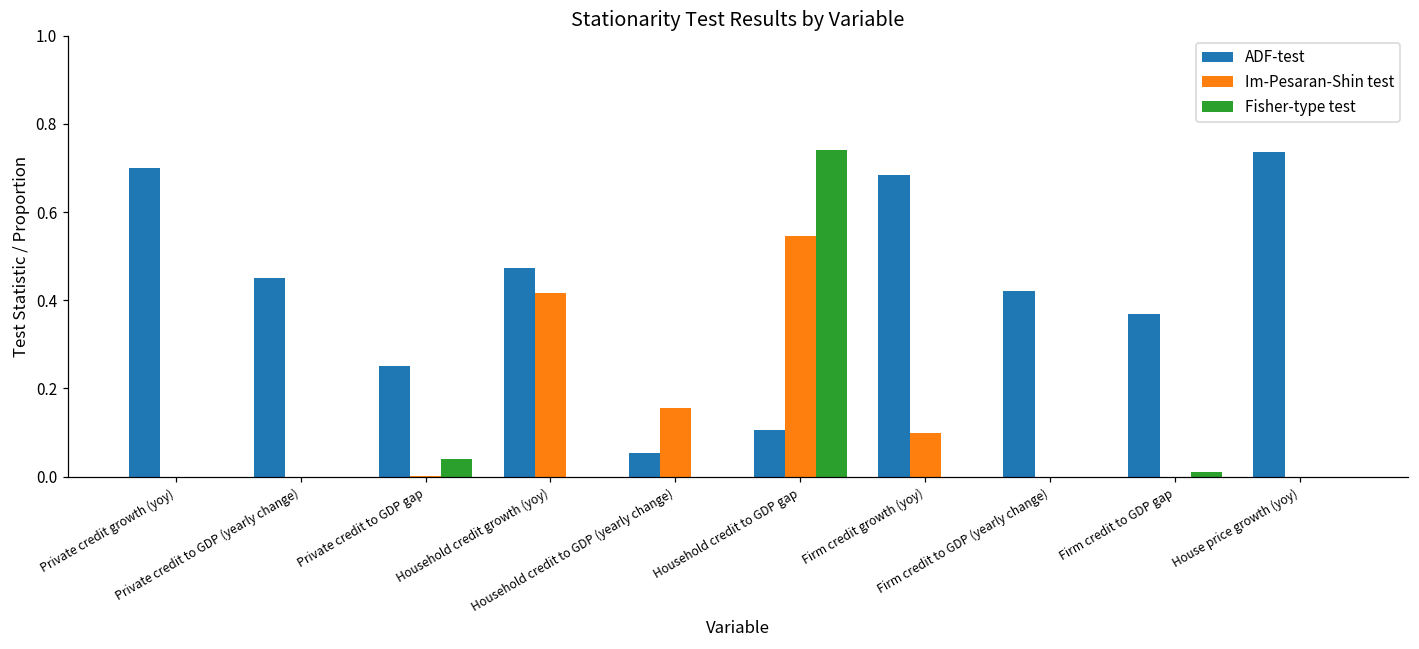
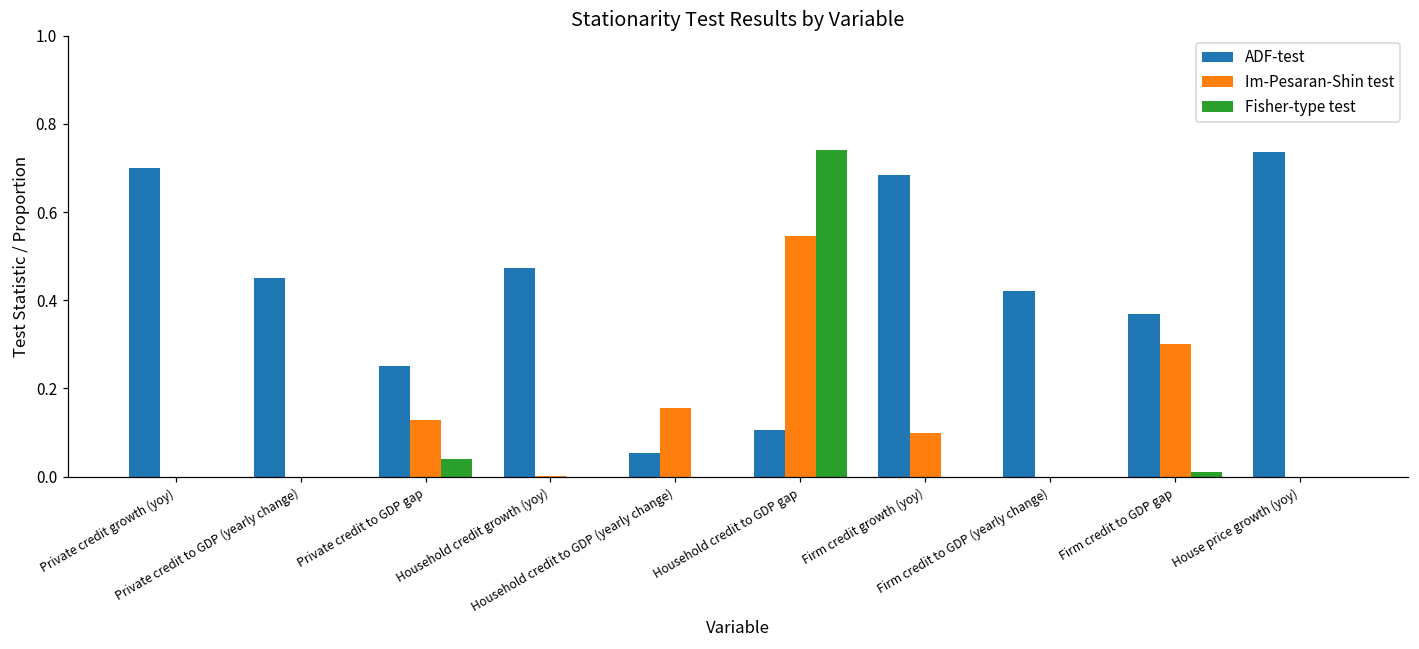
Im-Pesaran-Shin test, Private credit to GDP gap: 0.00 -> 0.13
Im-Pesaran-Shin test, Household credit growth (yoy): 0.42 -> 0.00
Im-Pesaran-Shin test, Firm credit to GDP gap: 0.0 -> 0.3
